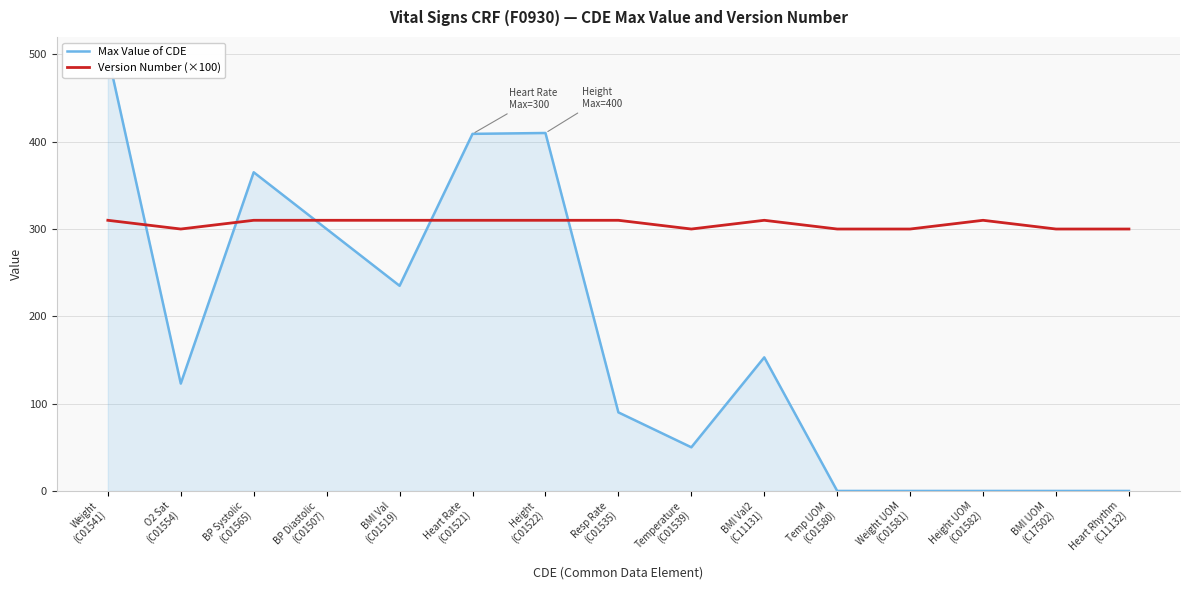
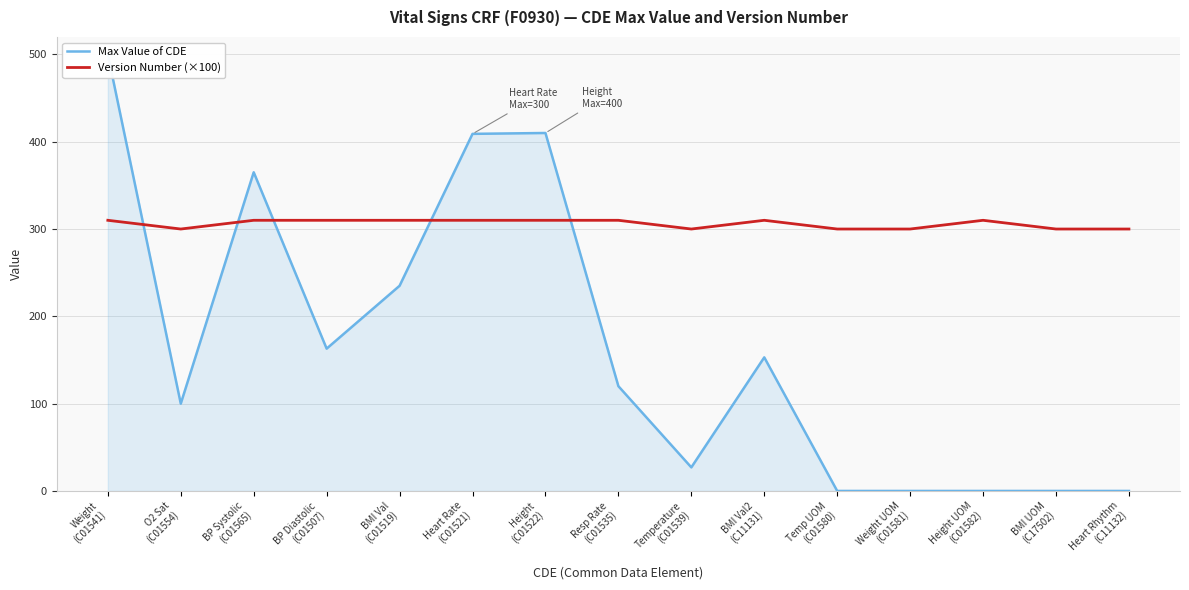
Max Value of CDE, O2 Sat (C01554): 120 -> 100
Max Value of CDE, BP Diastolic (C01507): 300 -> 160
Max Value of CDE, Resp Rate (C01535): 90 -> 120
Max Value of CDE, Temperature (C01539): 50 -> 30
